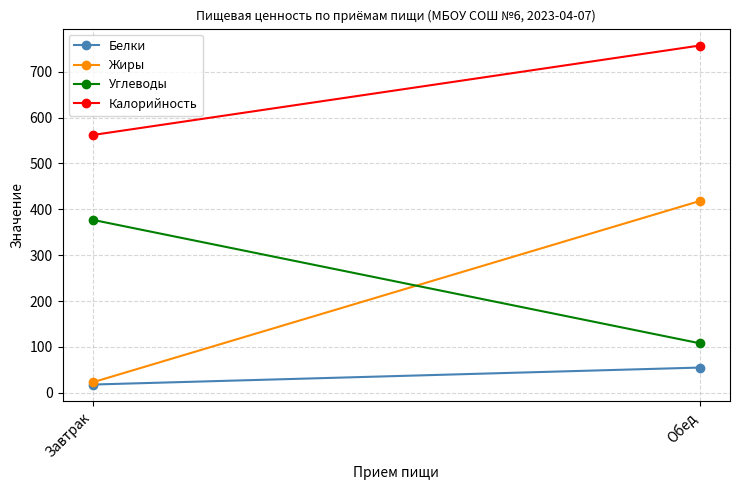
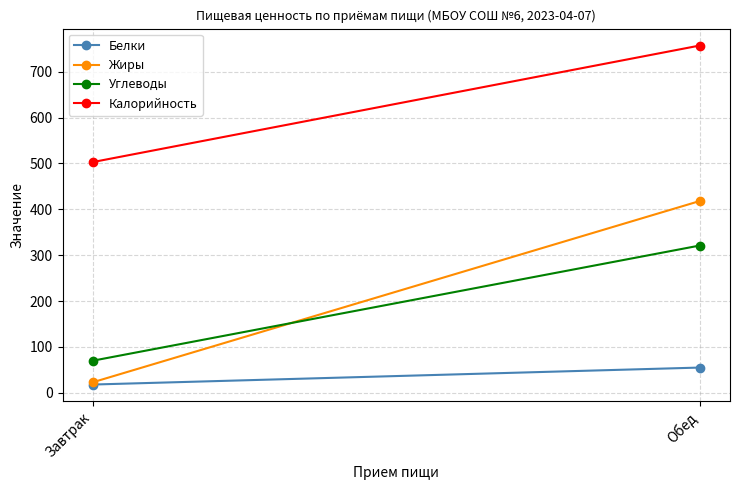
Углеводы, Завтрак: 380 -> 70
Калорийность, Завтрак: 560 -> 500
Углеводы, Обед: 110 -> 320
